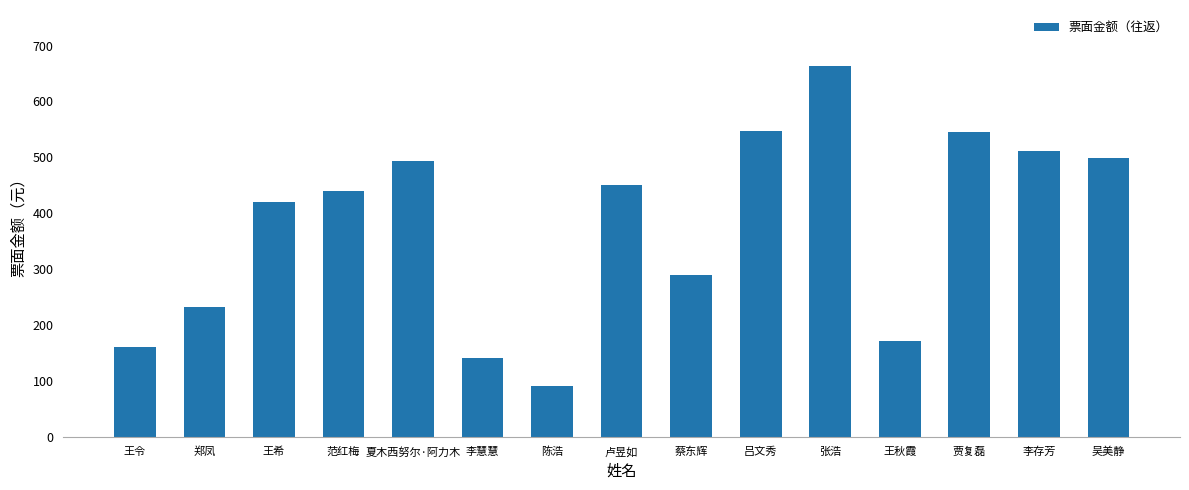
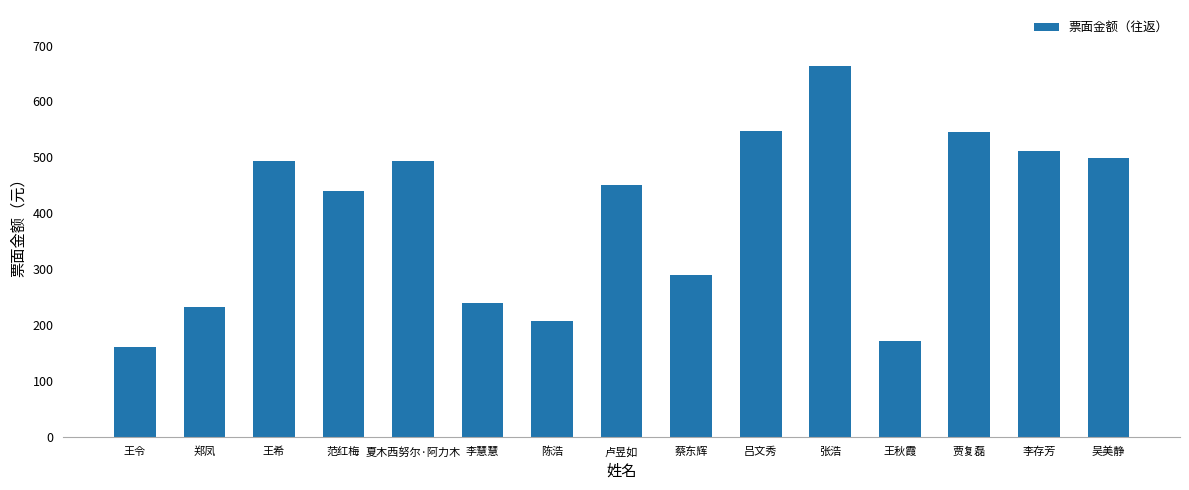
王希: 420 -> 490
李慧慧: 140 -> 240
陈浩: 90 -> 210
